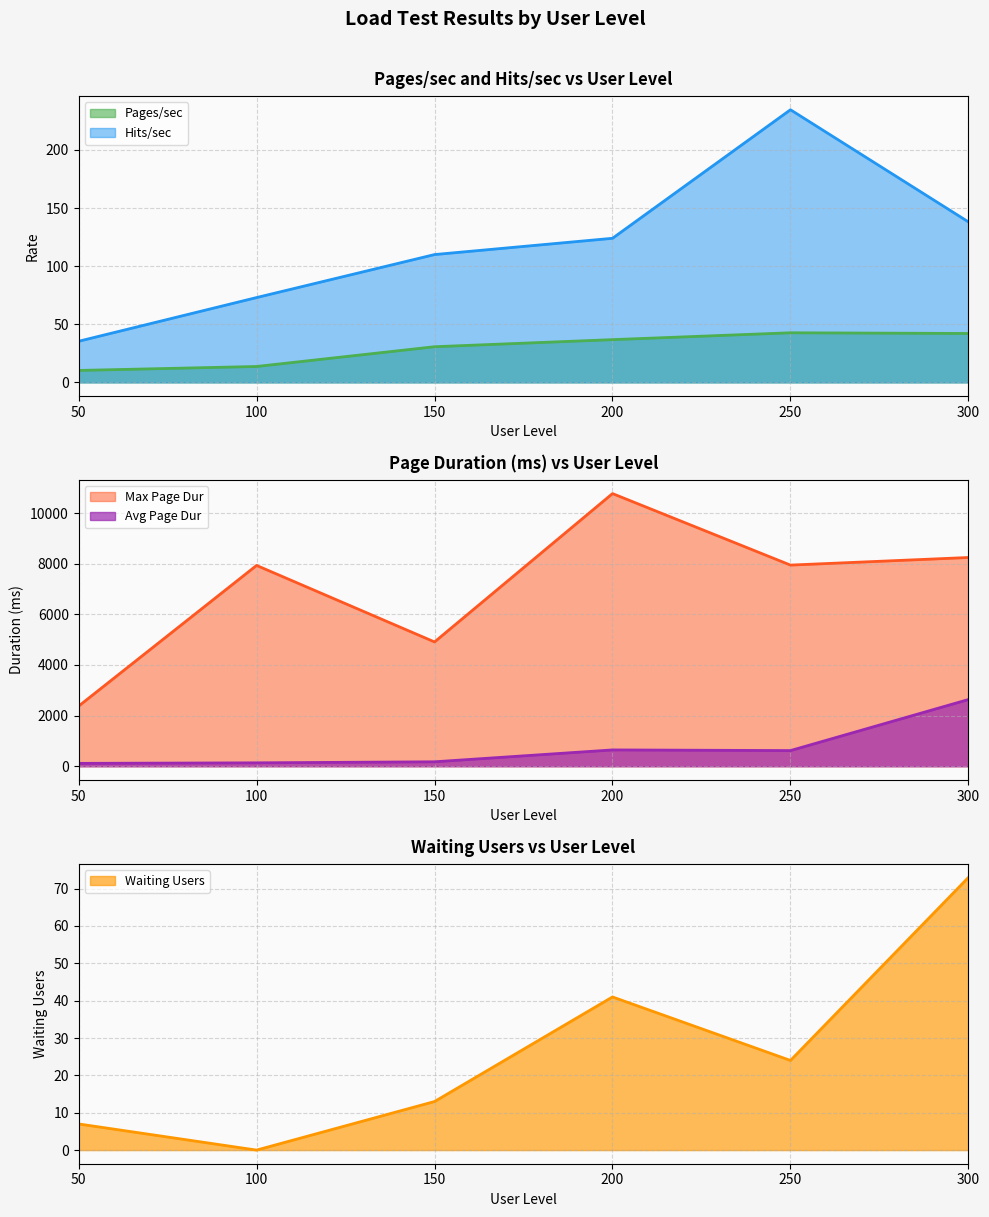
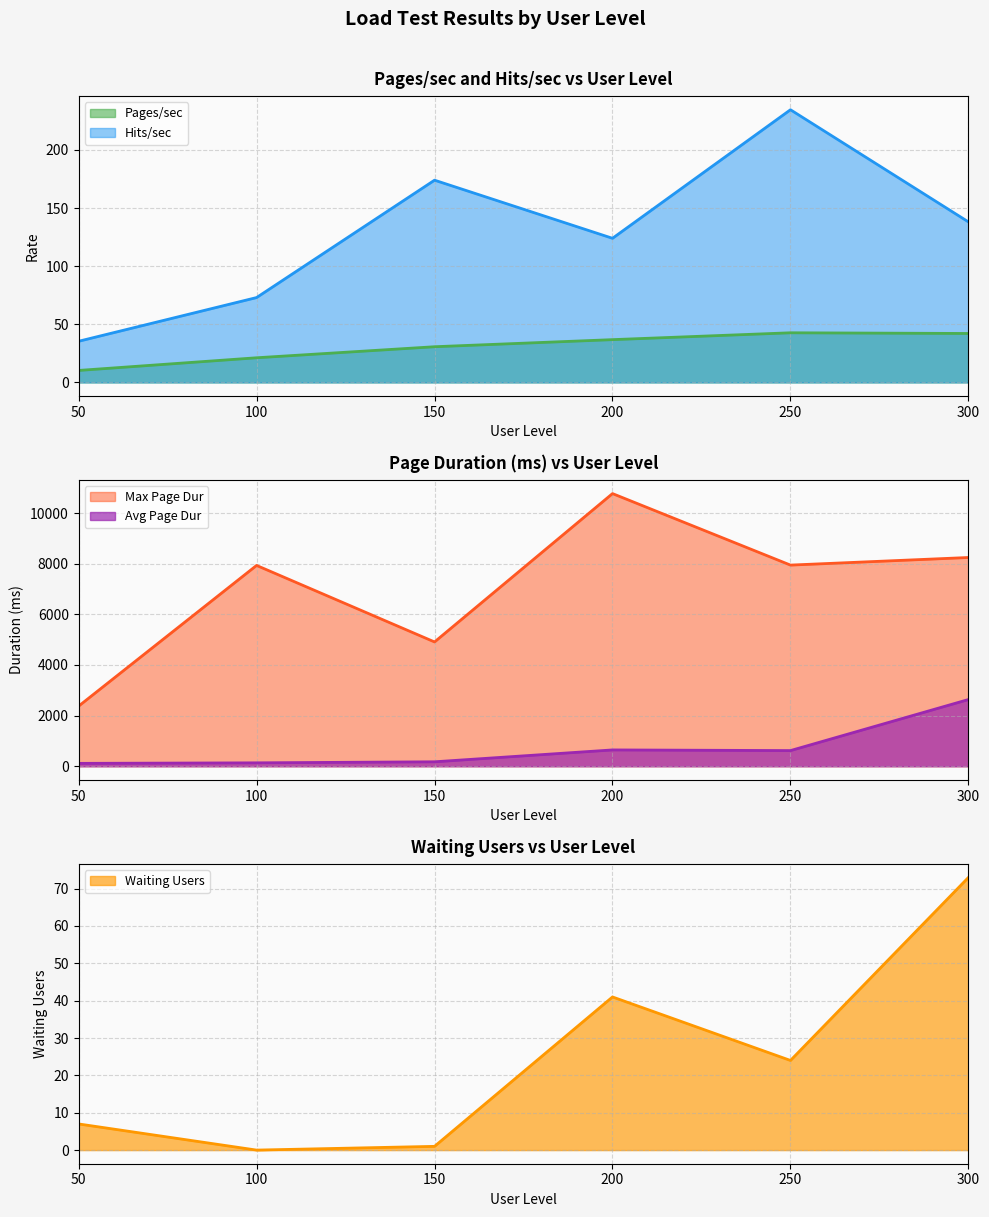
Pages/sec and Hits/sec vs User Level, Pages/sec, 100: 14 -> 21
Pages/sec and Hits/sec vs User Level, Hits/sec, 150: 110 -> 174
Waiting Users vs User Level, 150: 13 -> 1
